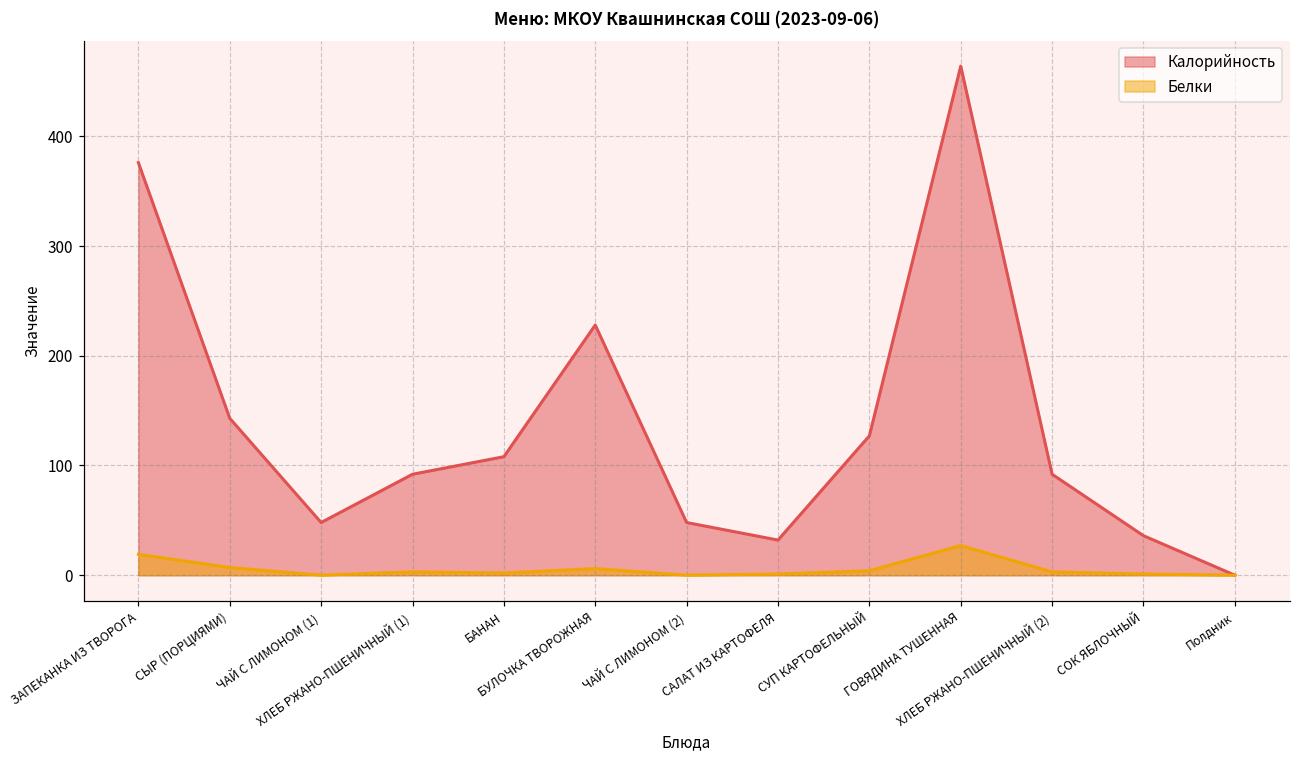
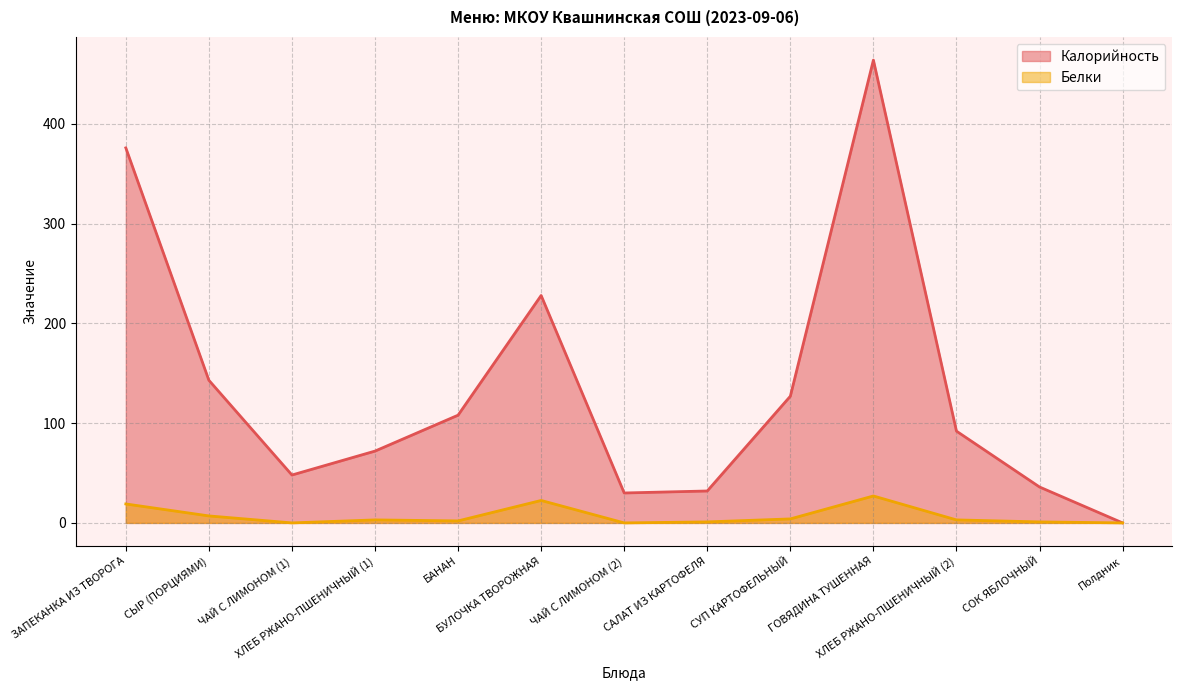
Калорийность, ХЛЕБ РЖАНО-ПШЕНИЧНЫЙ (1): 90 -> 70
Белки, БУЛОЧКА ТВОРОЖНАЯ: 10 -> 20
Калорийность, ЧАЙ С ЛИМОНОМ (2): 50 -> 30
